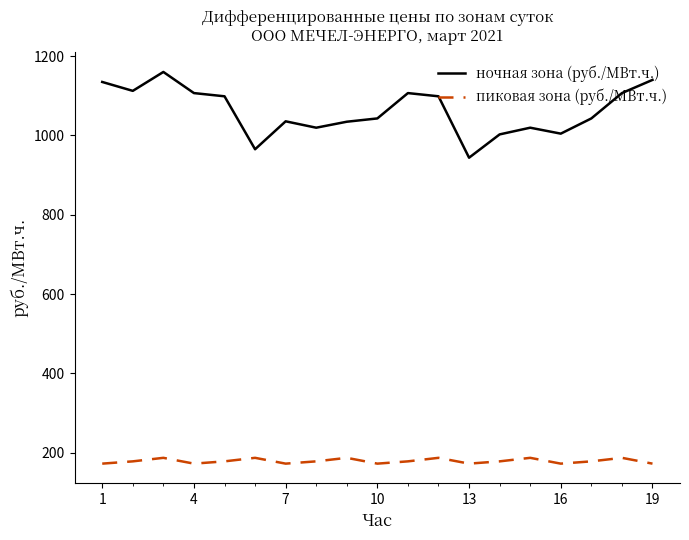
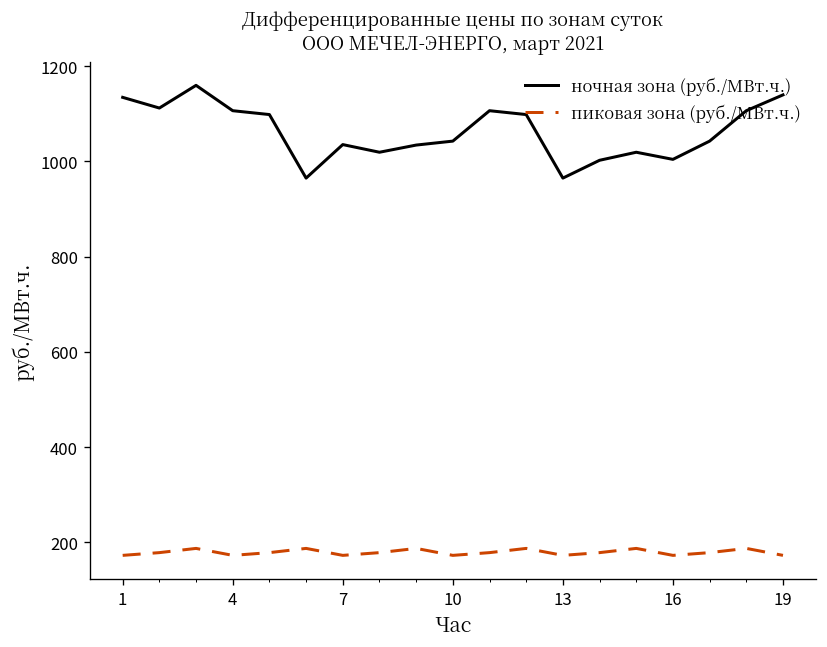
ночная зона (руб./МВт.ч.), 13: 940 -> 960
